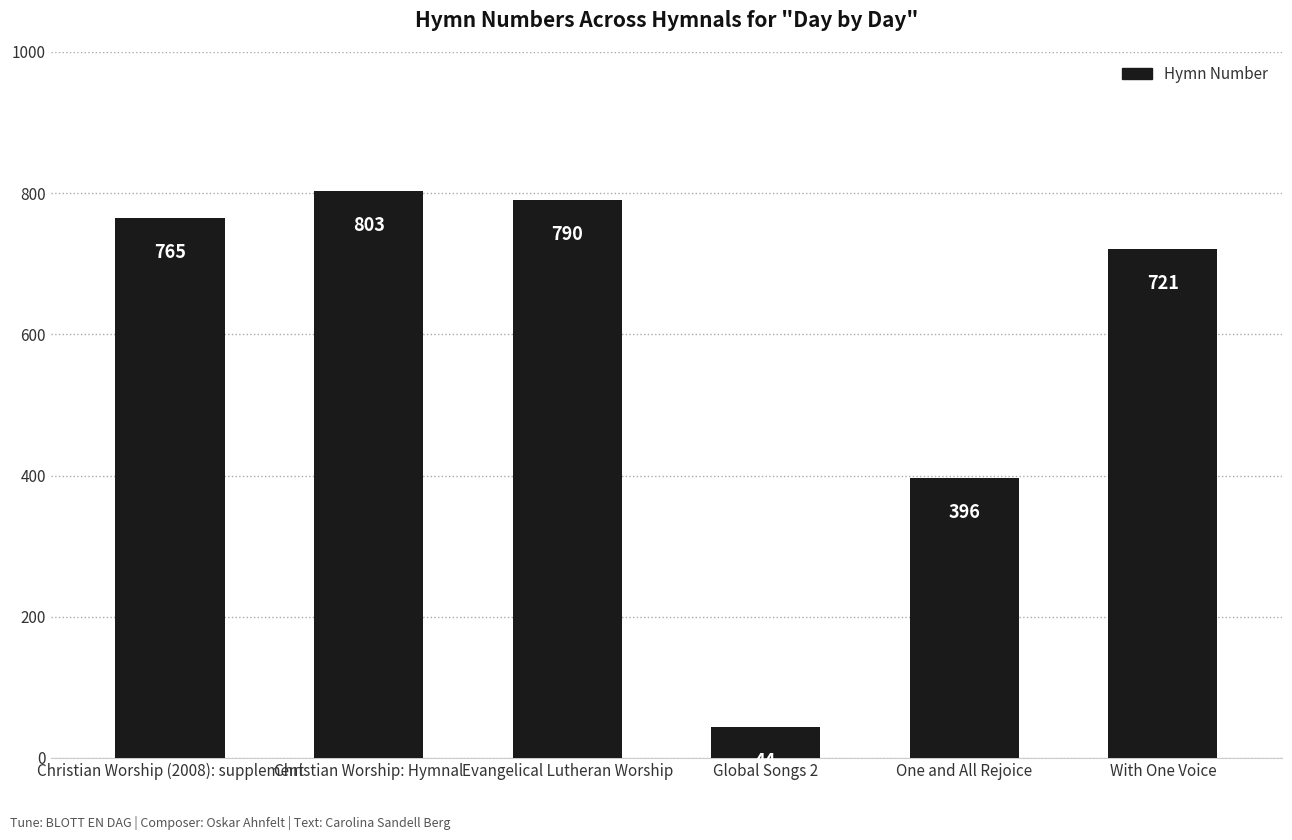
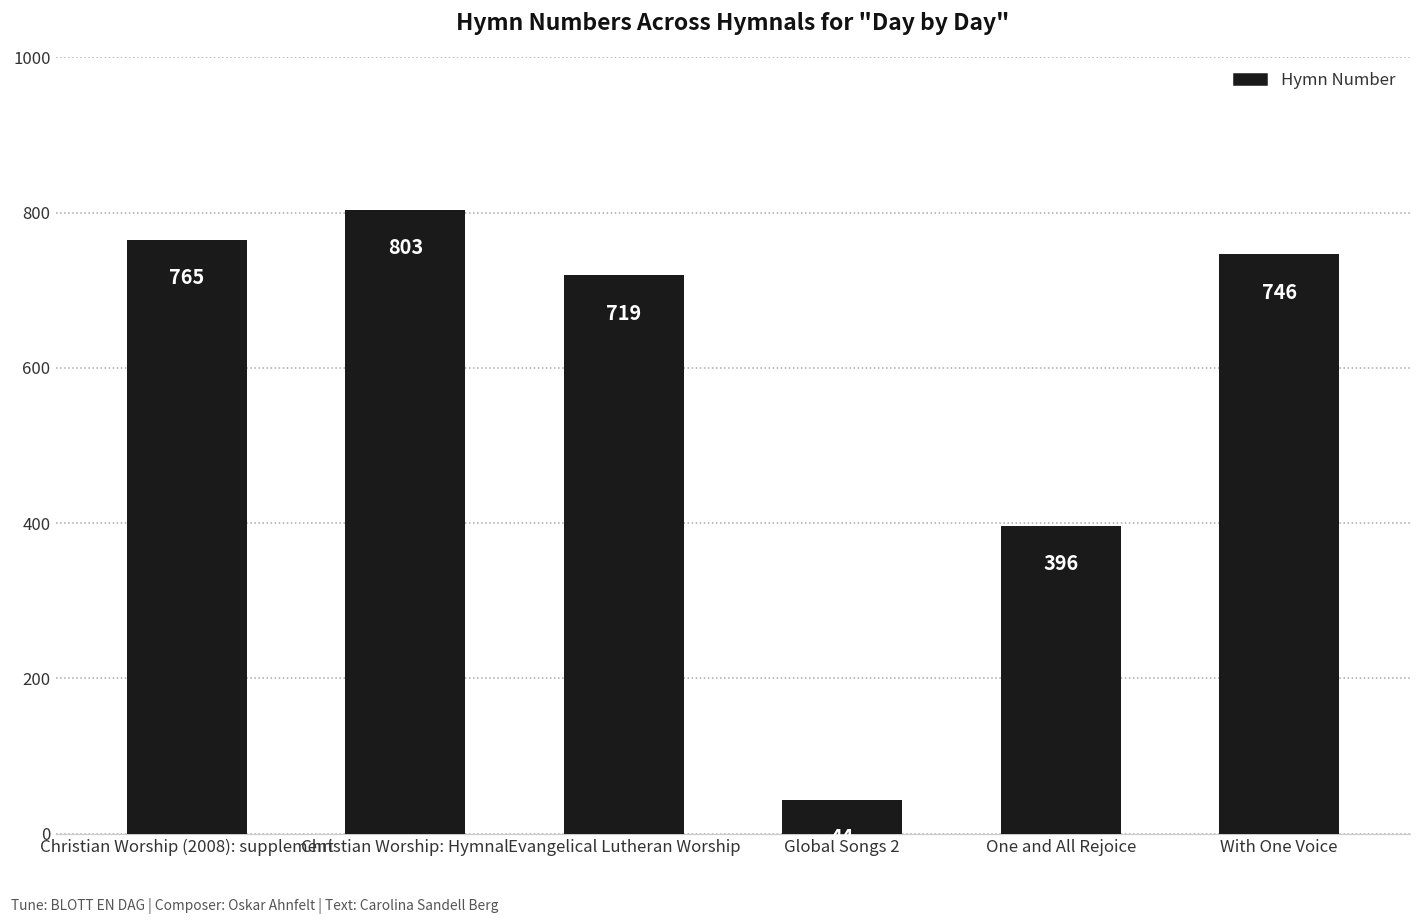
Evangelical Lutheran Worship: 790 -> 719
With One Voice: 721 -> 746
